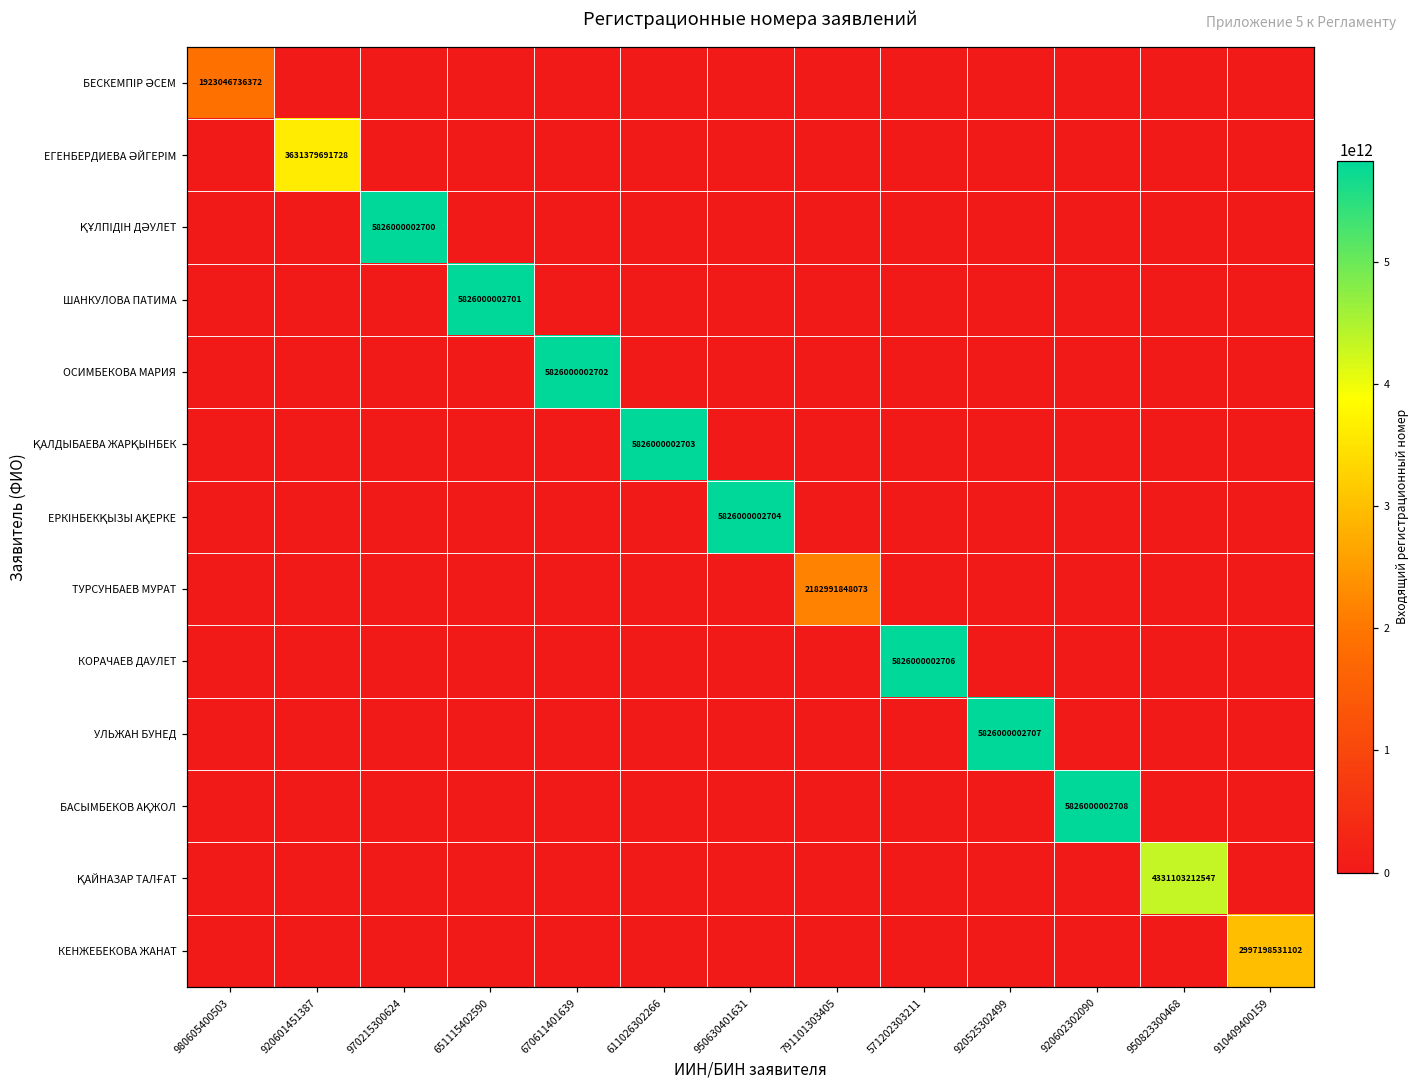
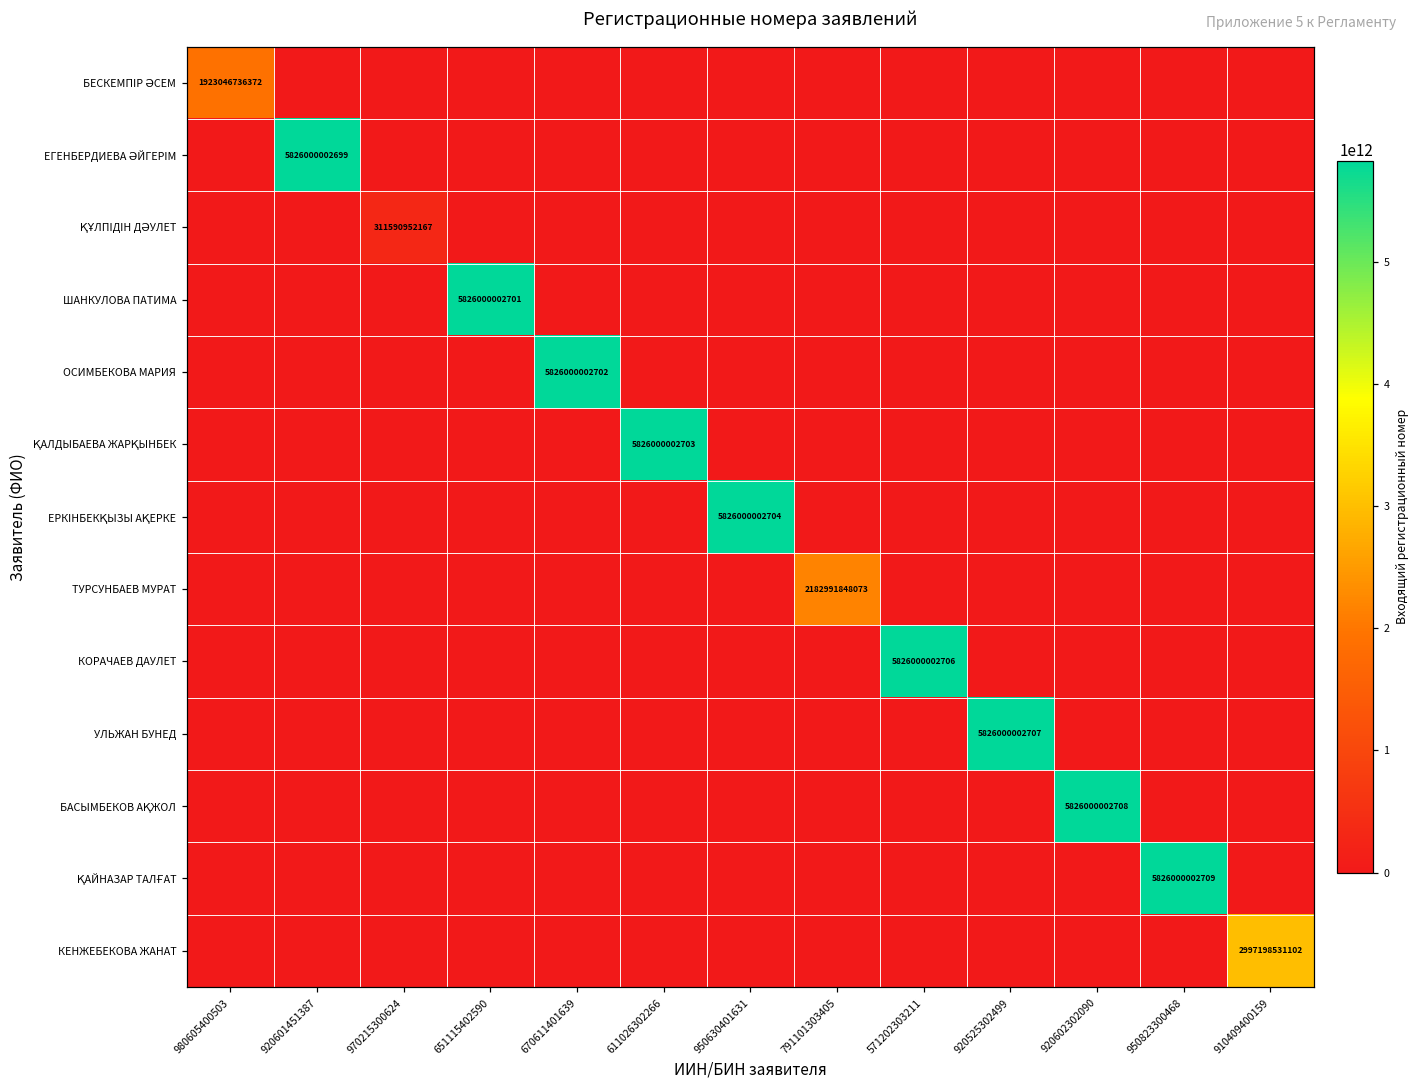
ЕГЕНБЕРДИЕВА ӘЙГЕРІМ, 920601451387: 3631379691728 -> 5826000002699
ҚҰЛПІДІН ДӘУЛЕТ, 970215300624: 5826000002700 -> 311590952167
ҚАЙНАЗАР ТАЛҒАТ, 950823300468: 4331103212547 -> 5826000002709
